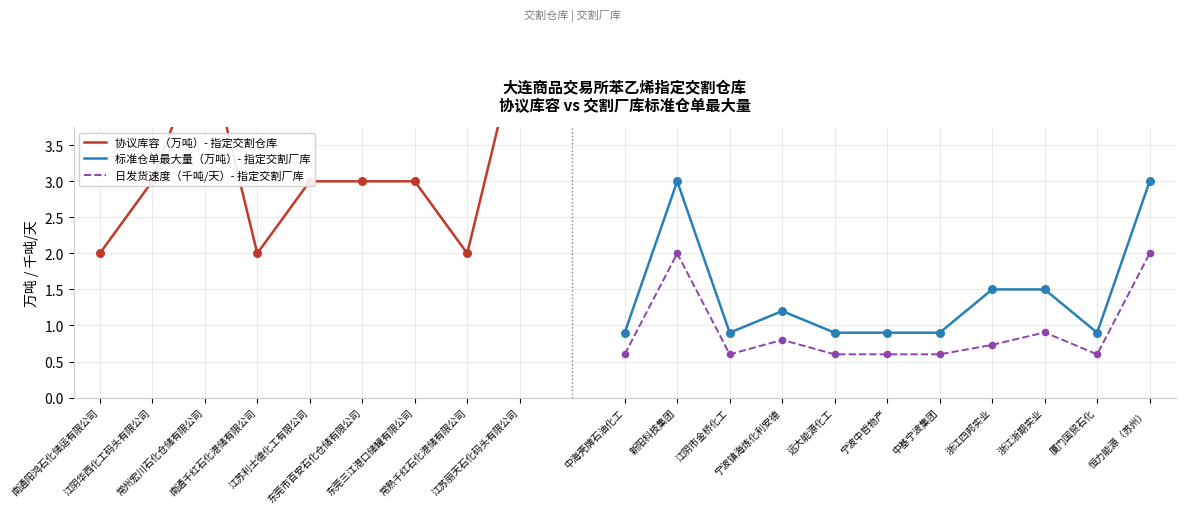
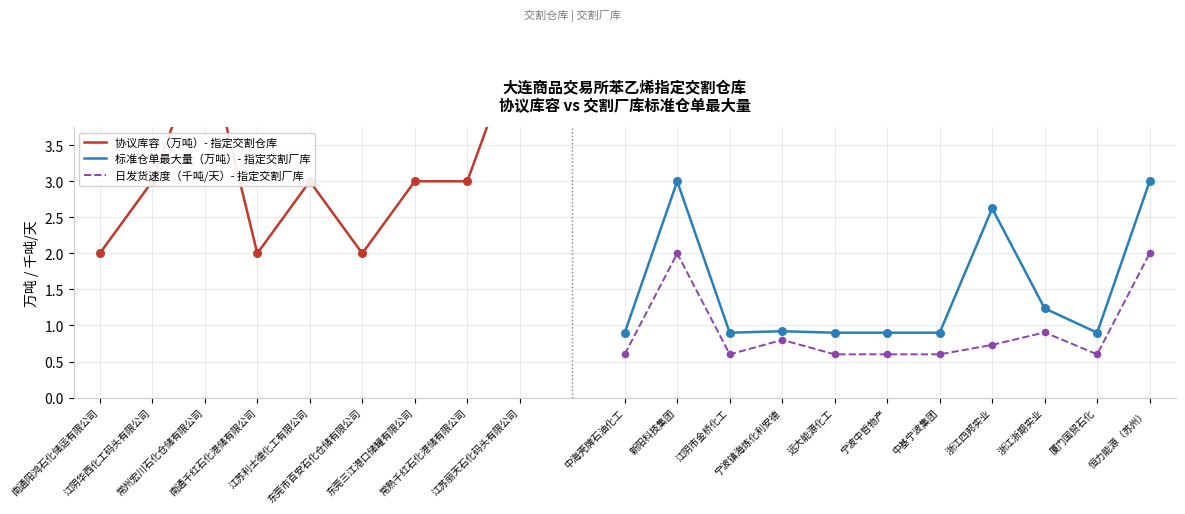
协议库容（万吨）- 指定交割仓库, 东莞市百安石化仓储有限公司: 3 -> 2
协议库容（万吨）- 指定交割仓库, 常熟千红石化港储有限公司: 2 -> 3
标准仓单最大量（万吨）- 指定交割厂库, 宁波镇海炼化利安德: 1.2 -> 0.9
标准仓单最大量（万吨）- 指定交割厂库, 浙江四邦实业: 1.5 -> 2.6
标准仓单最大量（万吨）- 指定交割厂库, 浙江浙期实业: 1.5 -> 1.2
